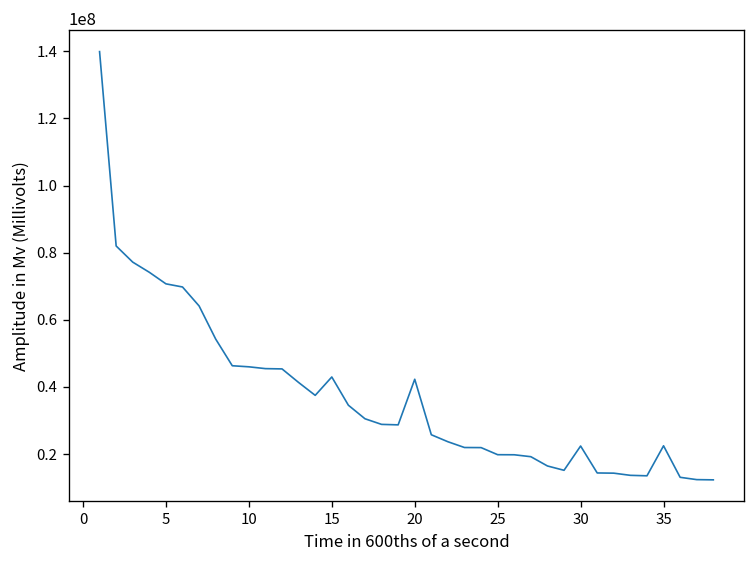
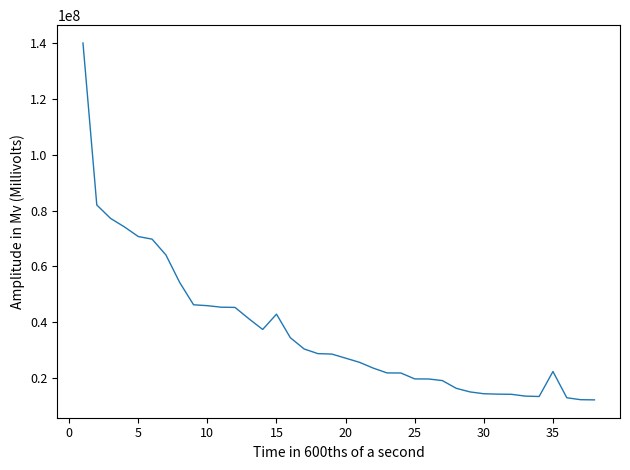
20: 42000000 -> 27000000
30: 22000000 -> 14000000
